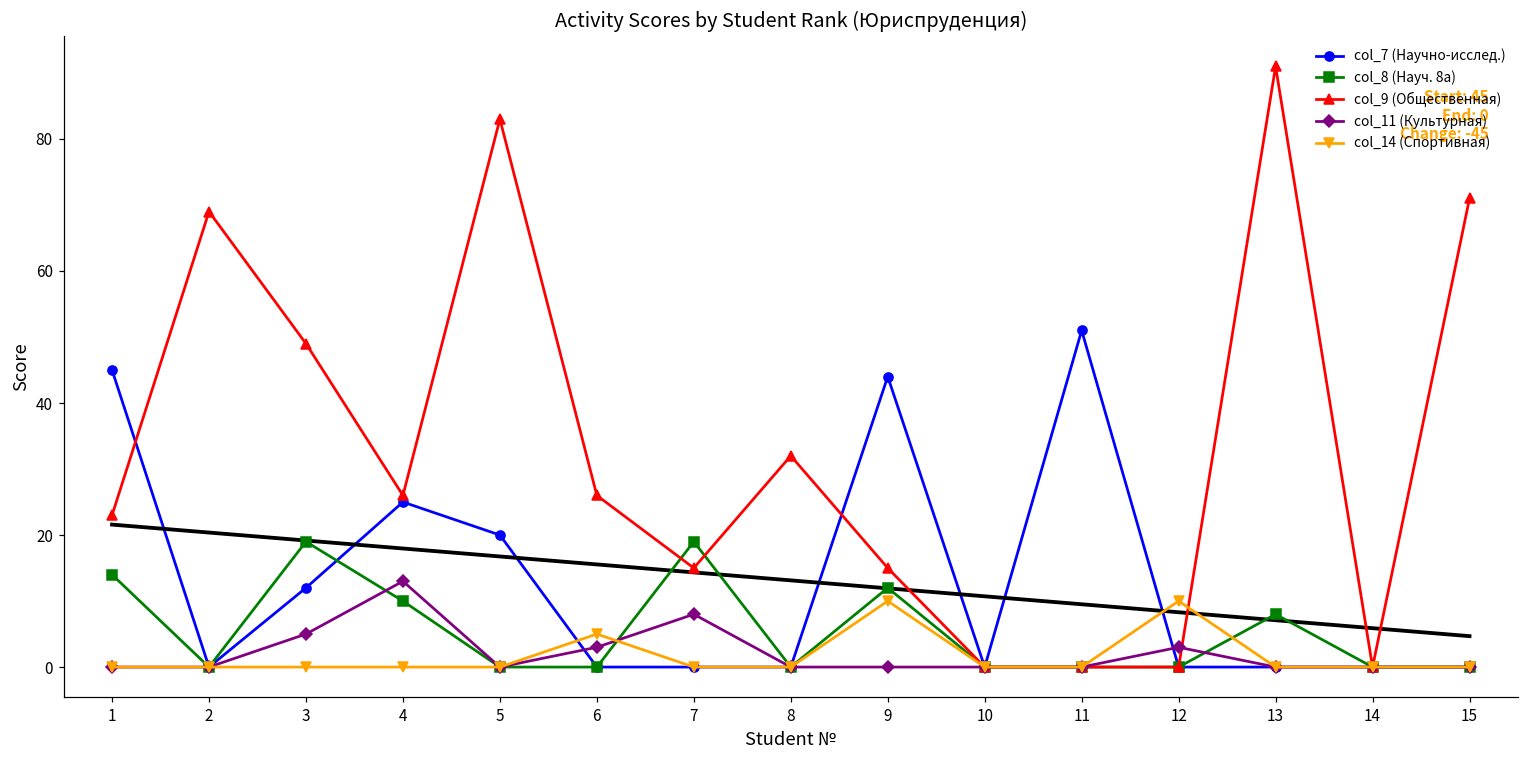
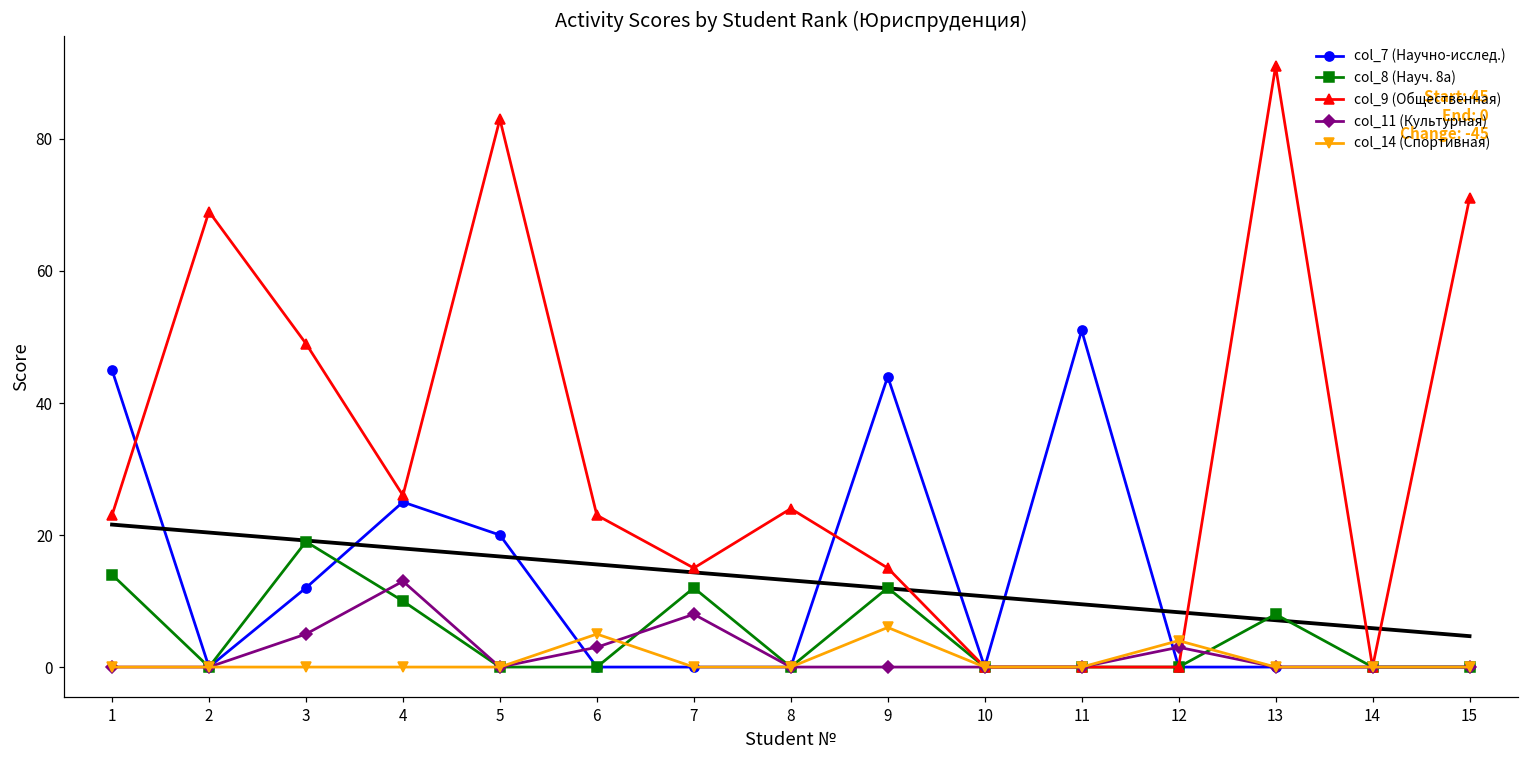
col_9 (Общественная), 6: 26 -> 23
col_8 (Науч. 8а), 7: 19 -> 12
col_9 (Общественная), 8: 32 -> 24
col_14 (Спортивная), 9: 10 -> 6
col_14 (Спортивная), 12: 10 -> 4
